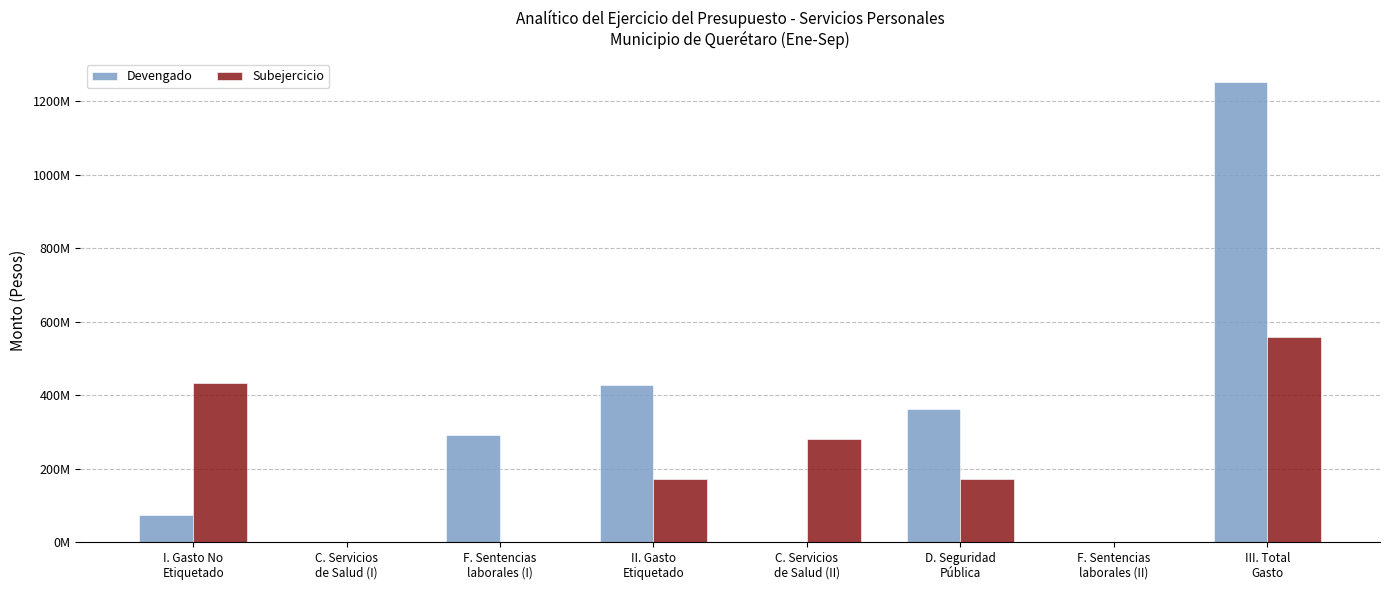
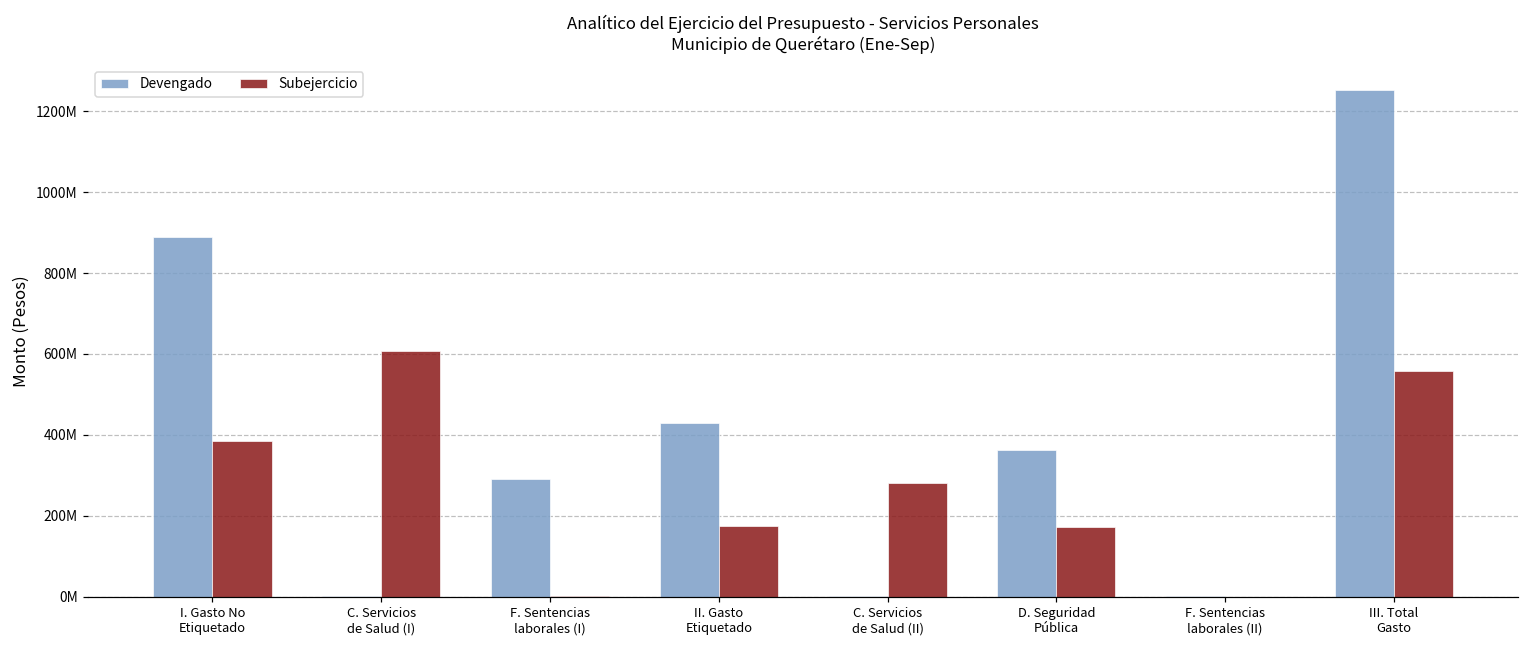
Devengado, I. Gasto No Etiquetado: 70000000 -> 890000000
Subejercicio, I. Gasto No Etiquetado: 430000000 -> 380000000
Subejercicio, C. Servicios de Salud (I): 0 -> 610000000
